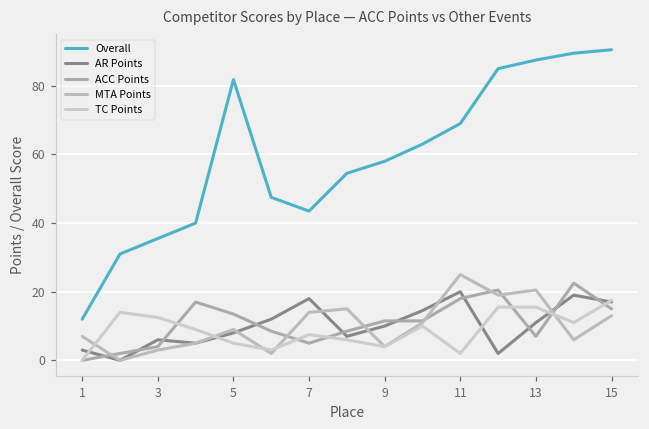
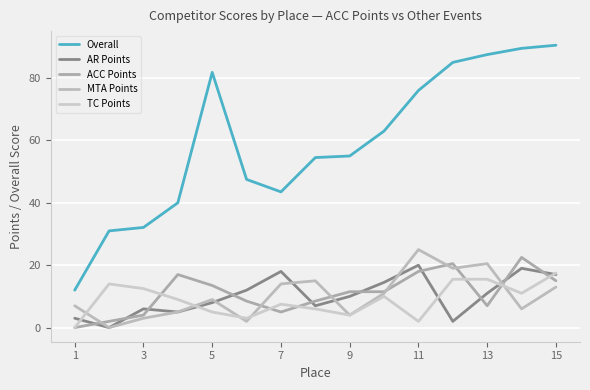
Overall, 3: 36 -> 32
Overall, 9: 58 -> 55
Overall, 11: 69 -> 76
